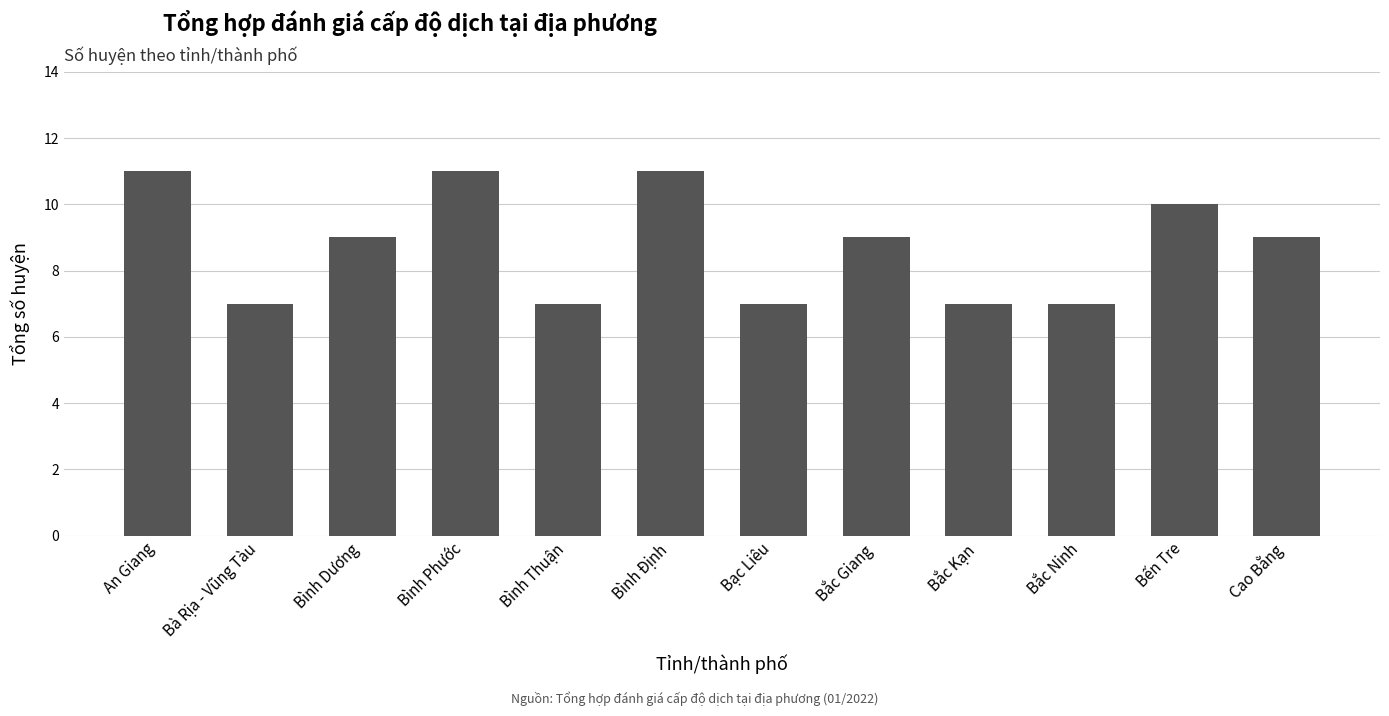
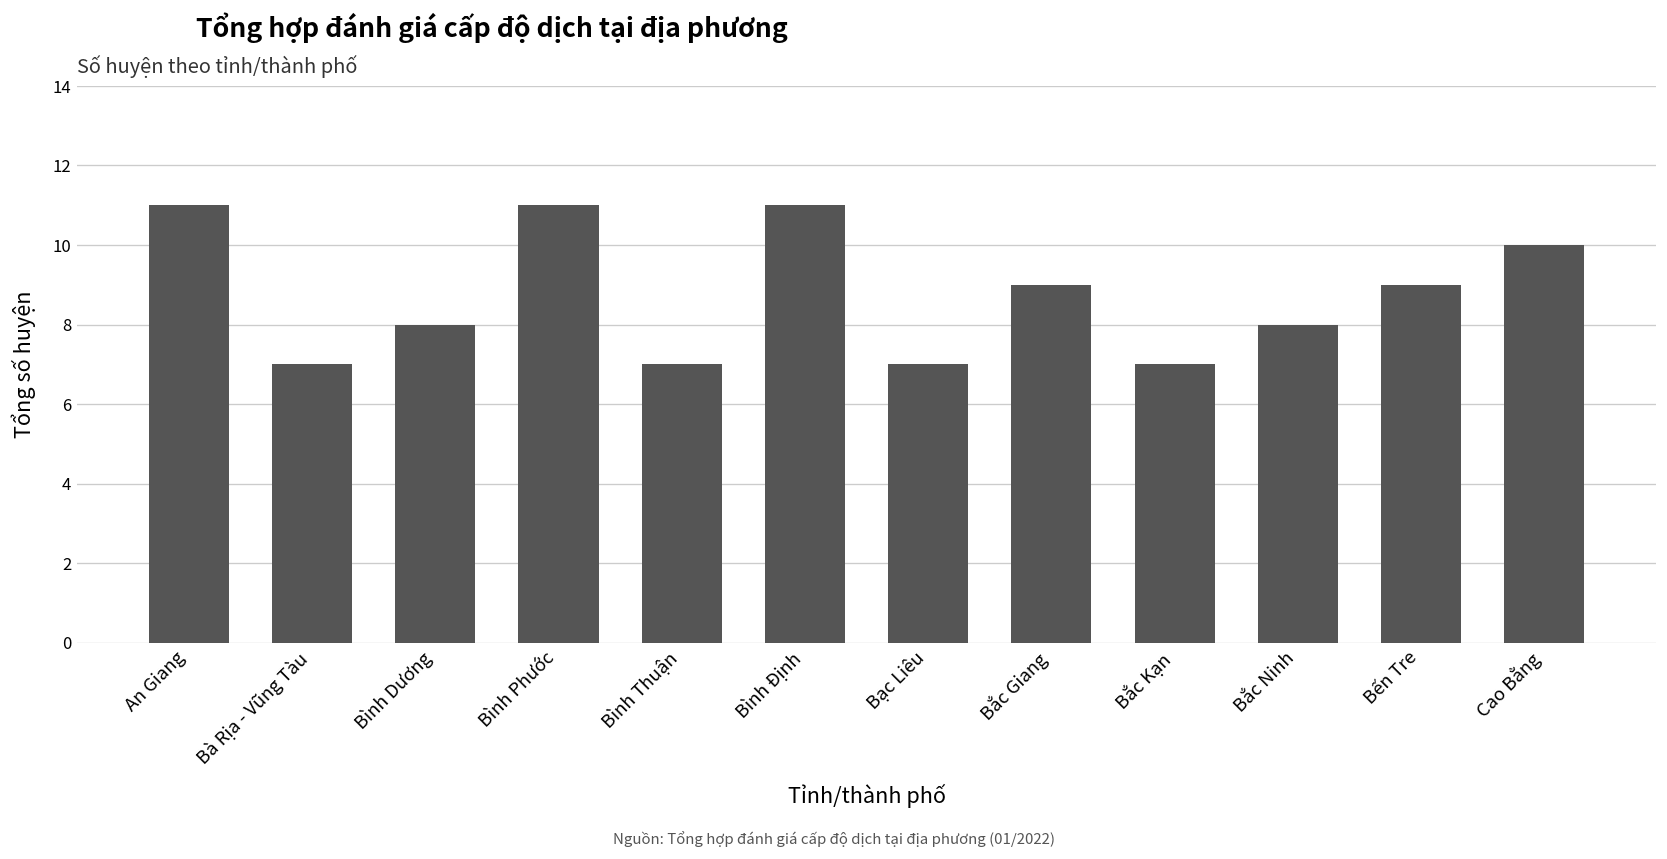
Bình Dương: 9 -> 8
Bắc Ninh: 7 -> 8
Bến Tre: 10 -> 9
Cao Bằng: 9 -> 10
